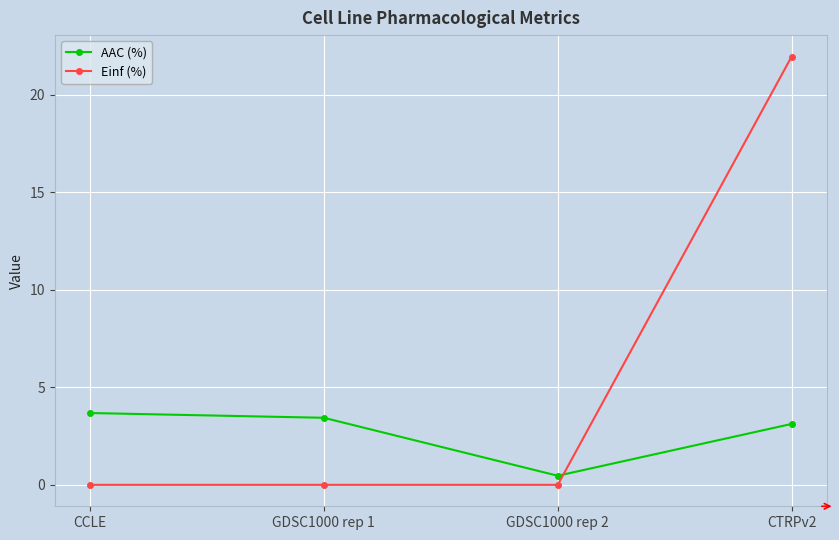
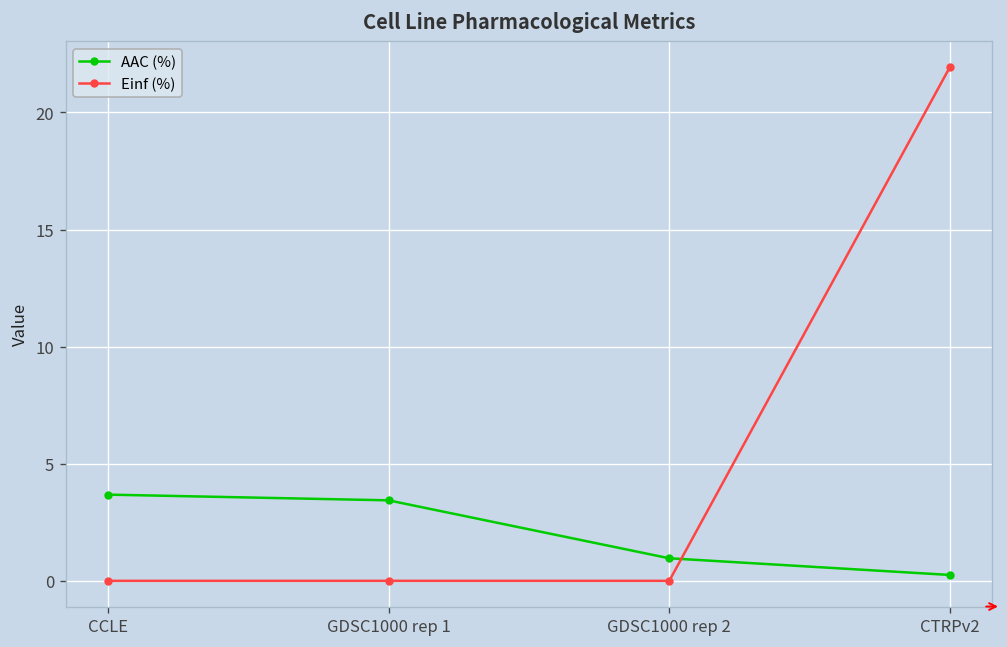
AAC (%), GDSC1000 rep 2: 0.5 -> 1.0
AAC (%), CTRPv2: 3.1 -> 0.3
